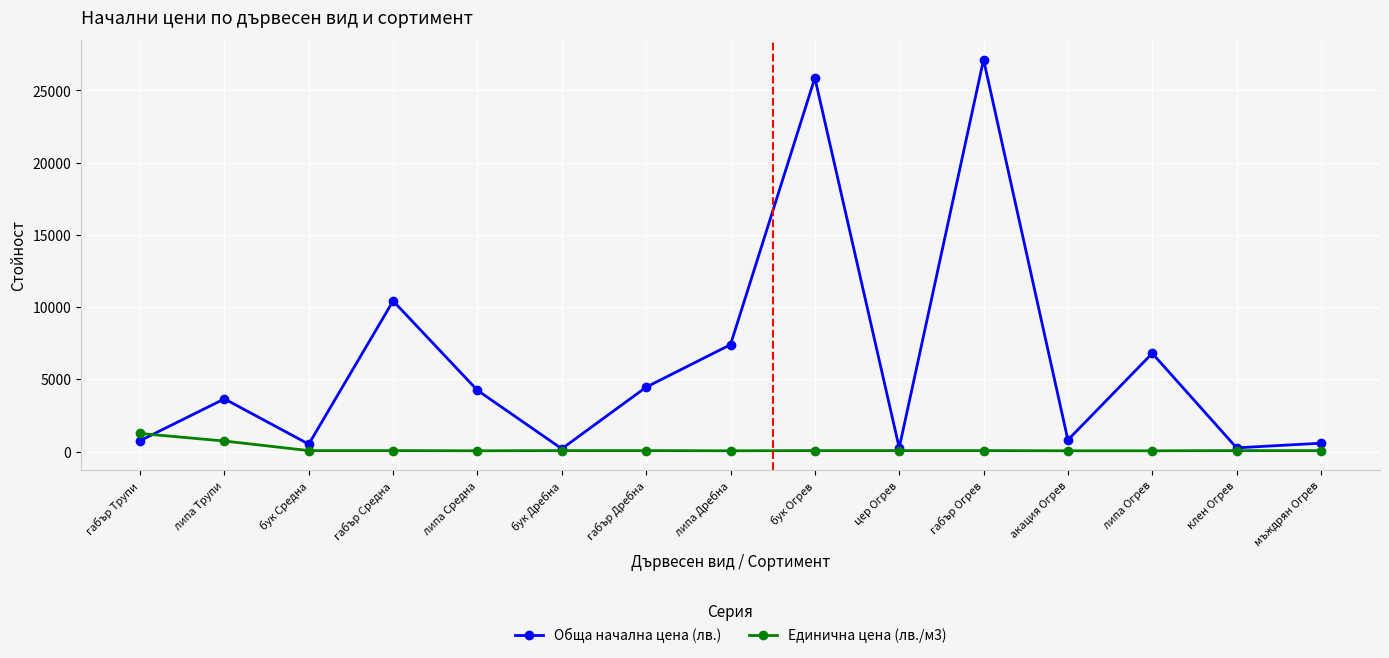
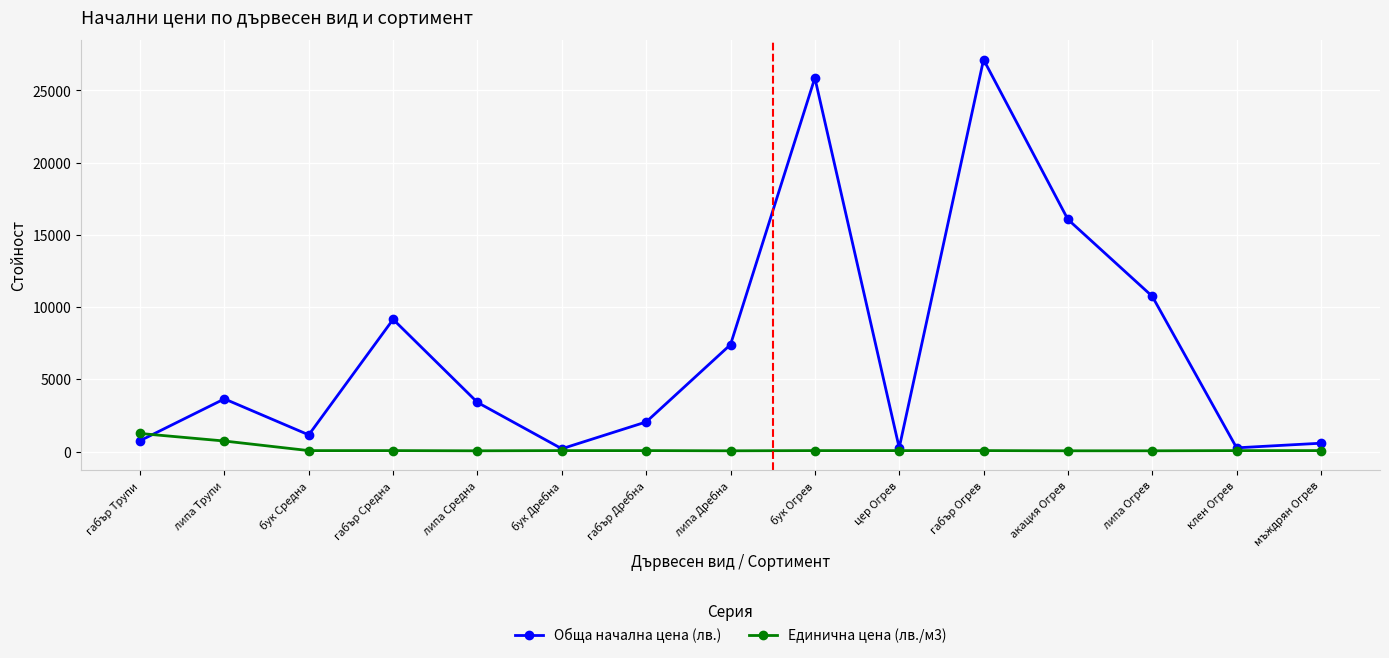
Обща начална цена (лв.), бук Средна: 500 -> 1200
Обща начална цена (лв.), габър Средна: 10400 -> 9200
Обща начална цена (лв.), липа Средна: 4200 -> 3400
Обща начална цена (лв.), габър Дребна: 4500 -> 2000
Обща начална цена (лв.), акация Огрев: 800 -> 16100
Обща начална цена (лв.), липа Огрев: 6800 -> 10700
